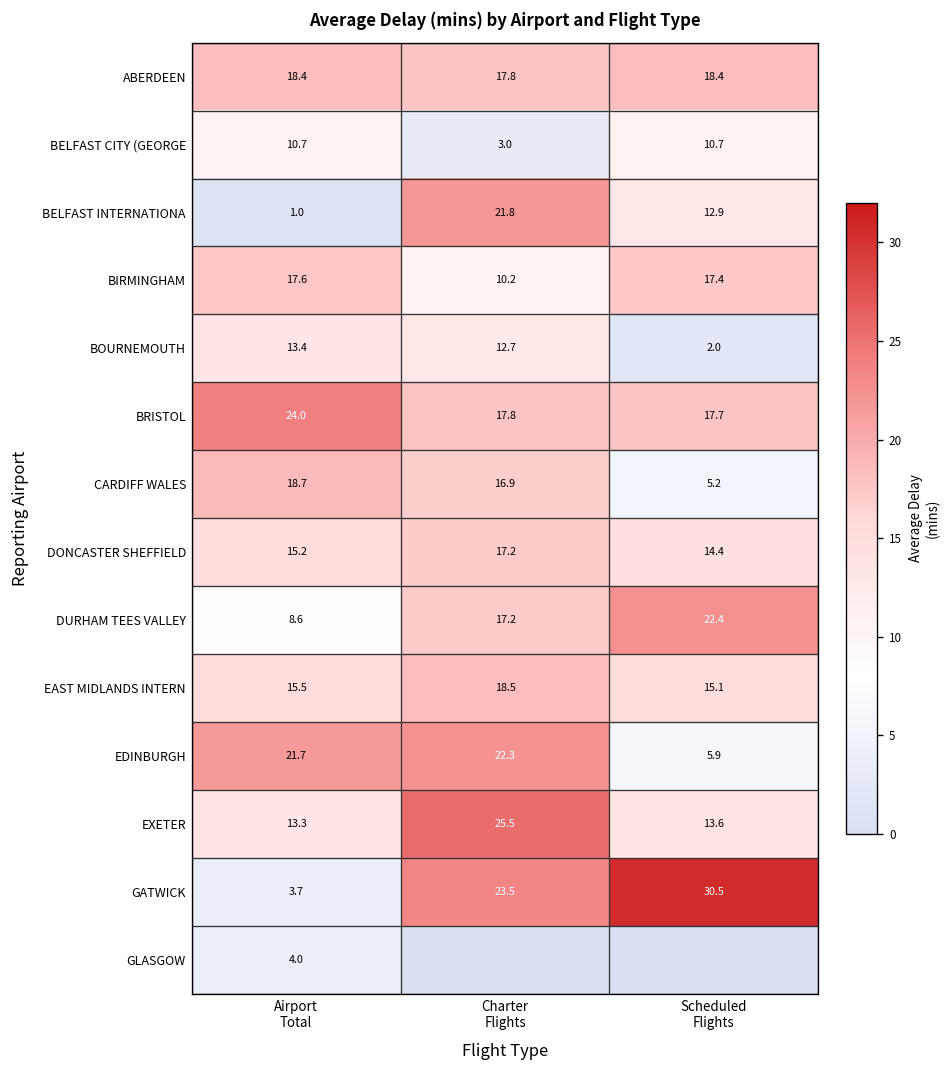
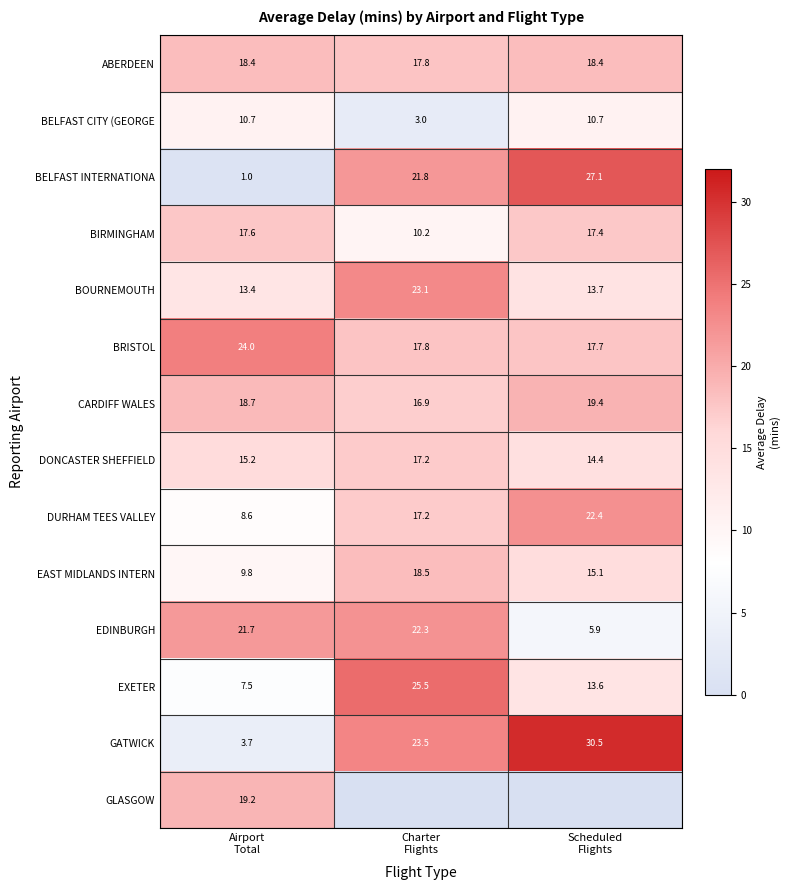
BELFAST INTERNATIONA, Scheduled Flights: 12.9 -> 27.1
BOURNEMOUTH, Charter Flights: 12.7 -> 23.1
BOURNEMOUTH, Scheduled Flights: 2.0 -> 13.7
CARDIFF WALES, Scheduled Flights: 5.2 -> 19.4
EAST MIDLANDS INTERN, Airport Total: 15.5 -> 9.8
EXETER, Airport Total: 13.3 -> 7.5
GLASGOW, Airport Total: 4.0 -> 19.2
